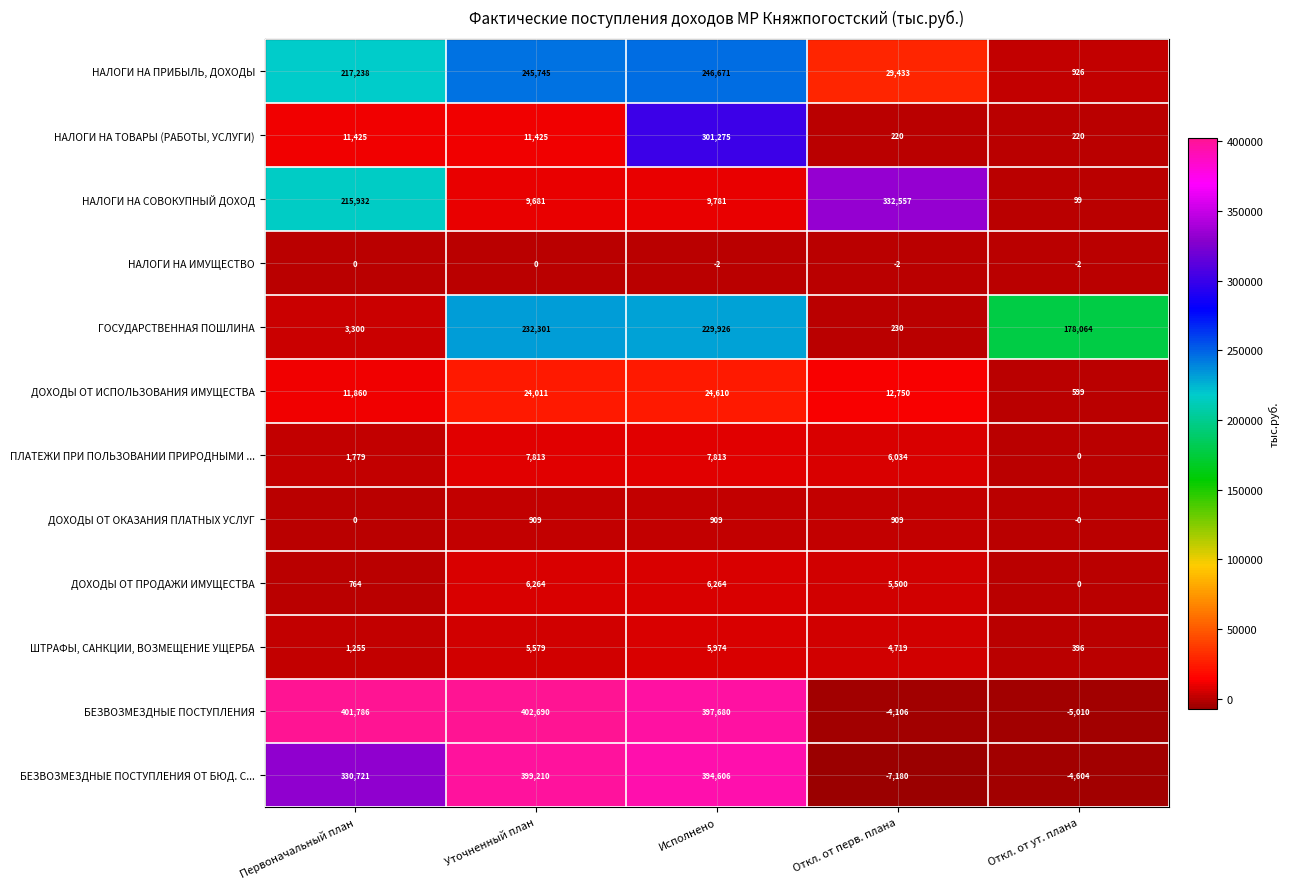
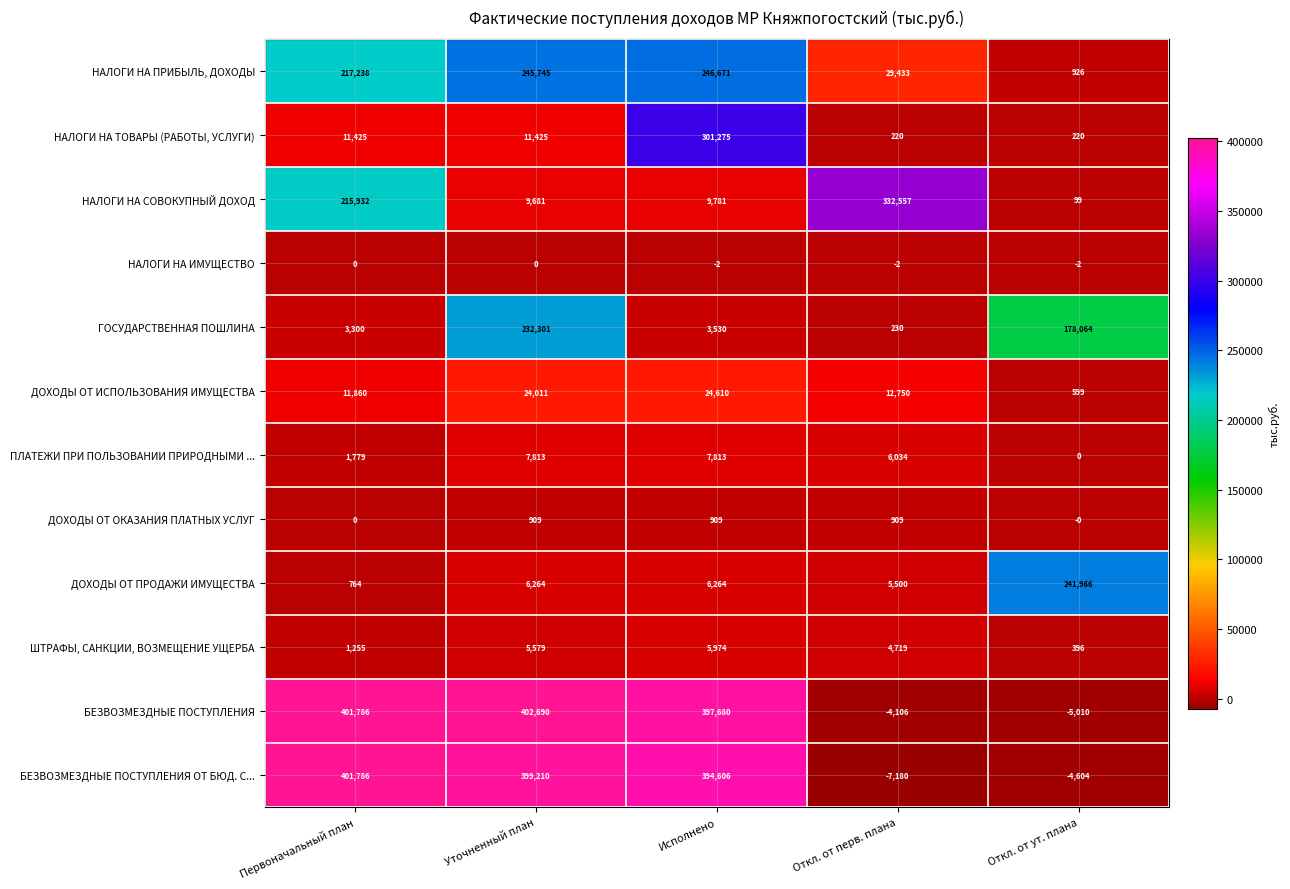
ГОСУДАРСТВЕННАЯ ПОШЛИНА, Исполнено: 229,926 -> 3,530
ДОХОДЫ ОТ ПРОДАЖИ ИМУЩЕСТВА, Откл. от ут. плана: 0 -> 241,966
БЕЗВОЗМЕЗДНЫЕ ПОСТУПЛЕНИЯ ОТ БЮД. С..., Первоначальный план: 330,721 -> 401,786
